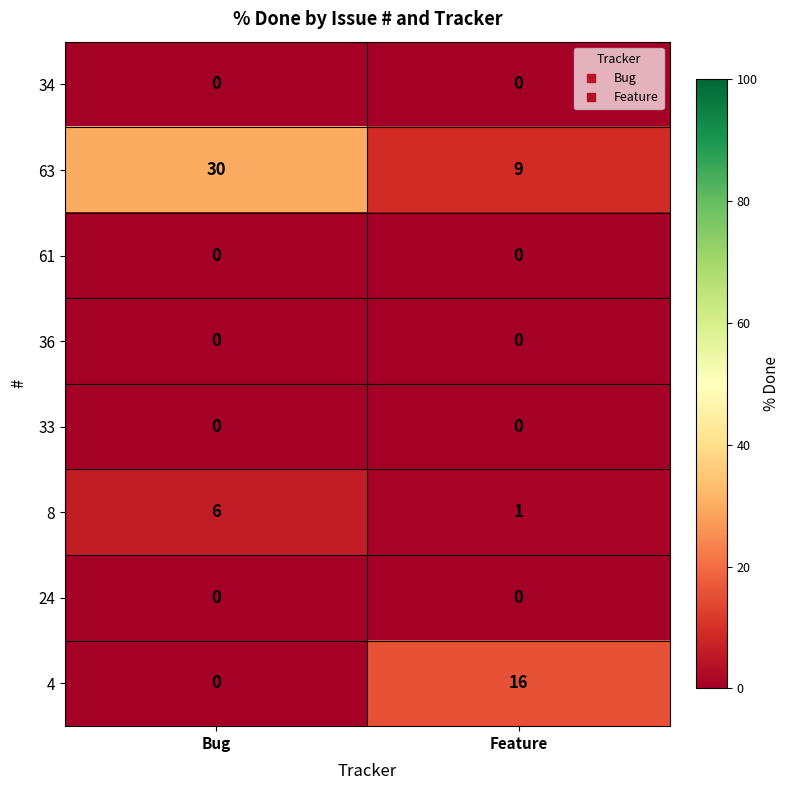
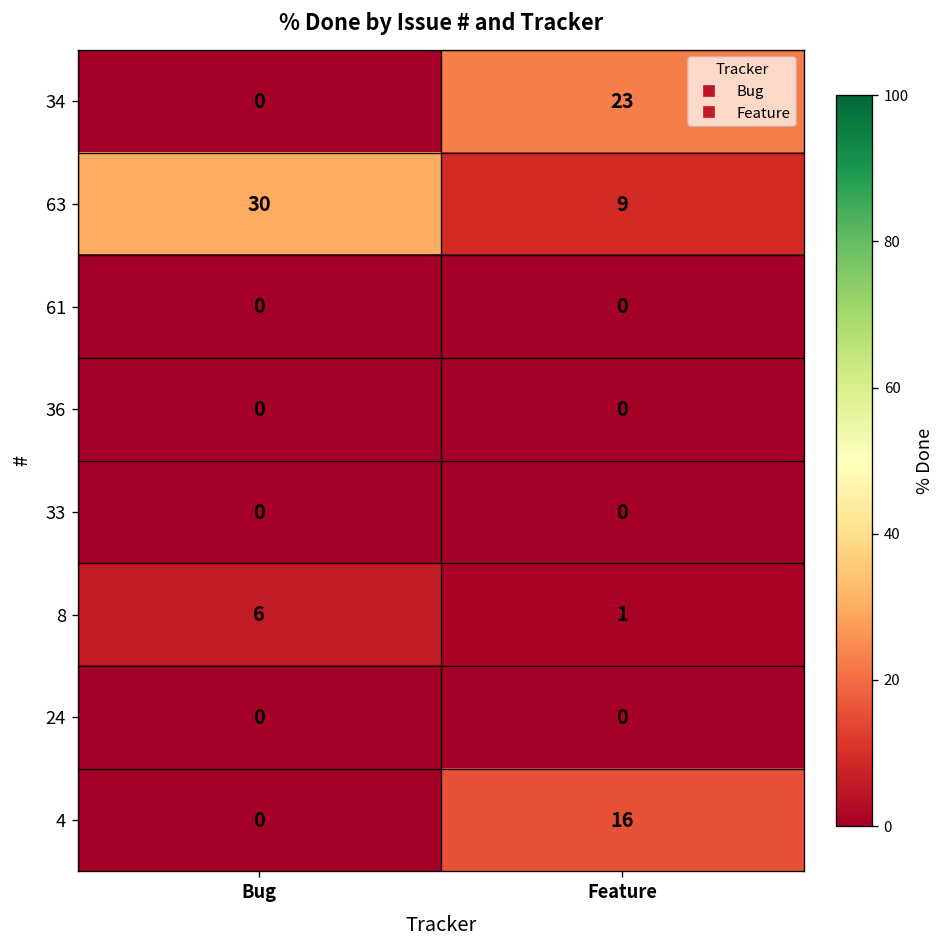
34, Feature: 0 -> 23
